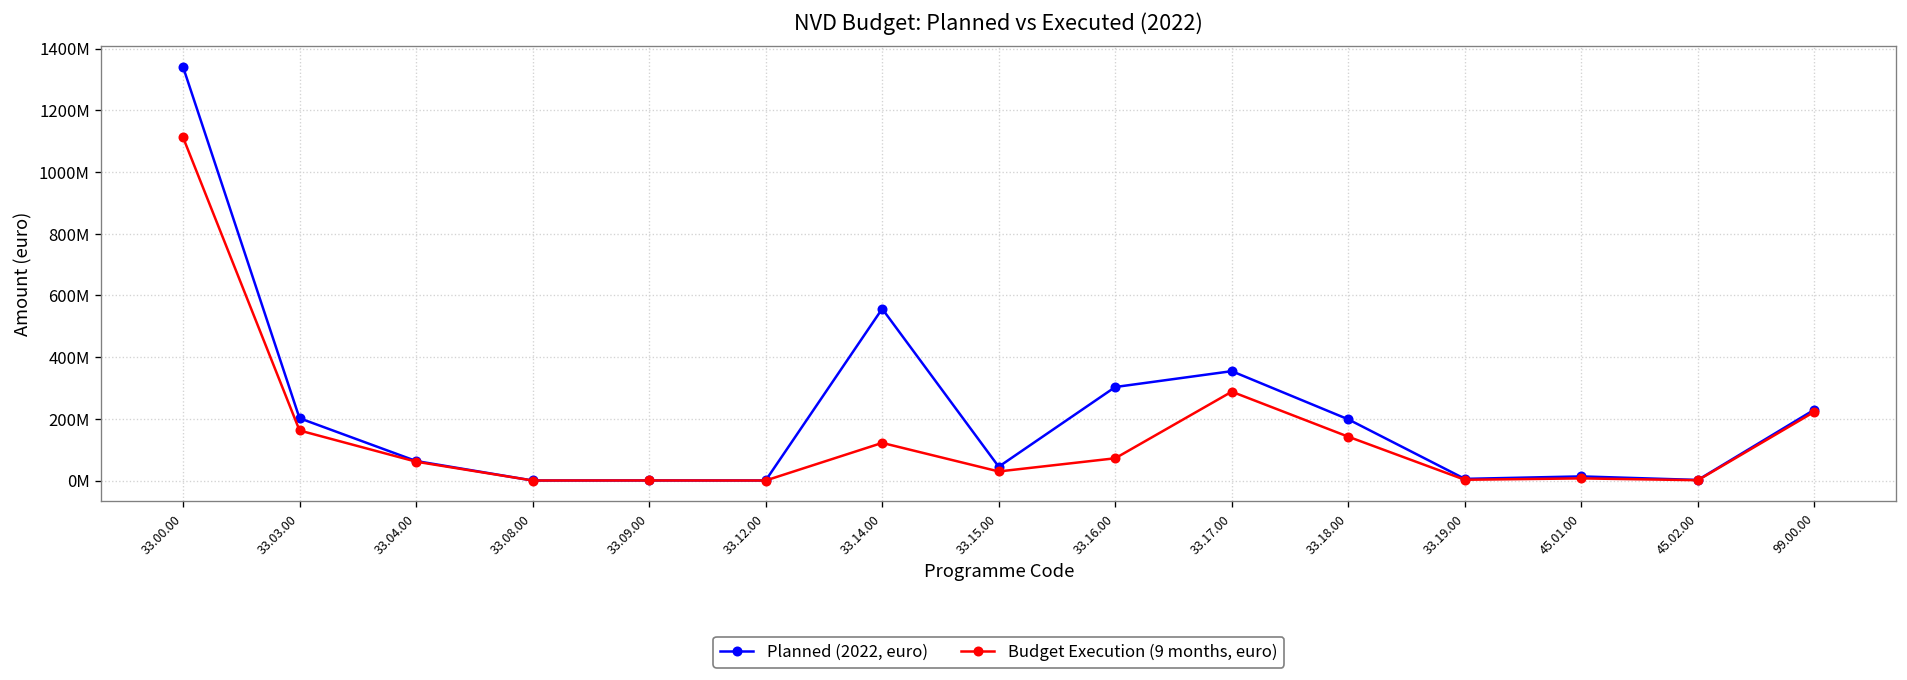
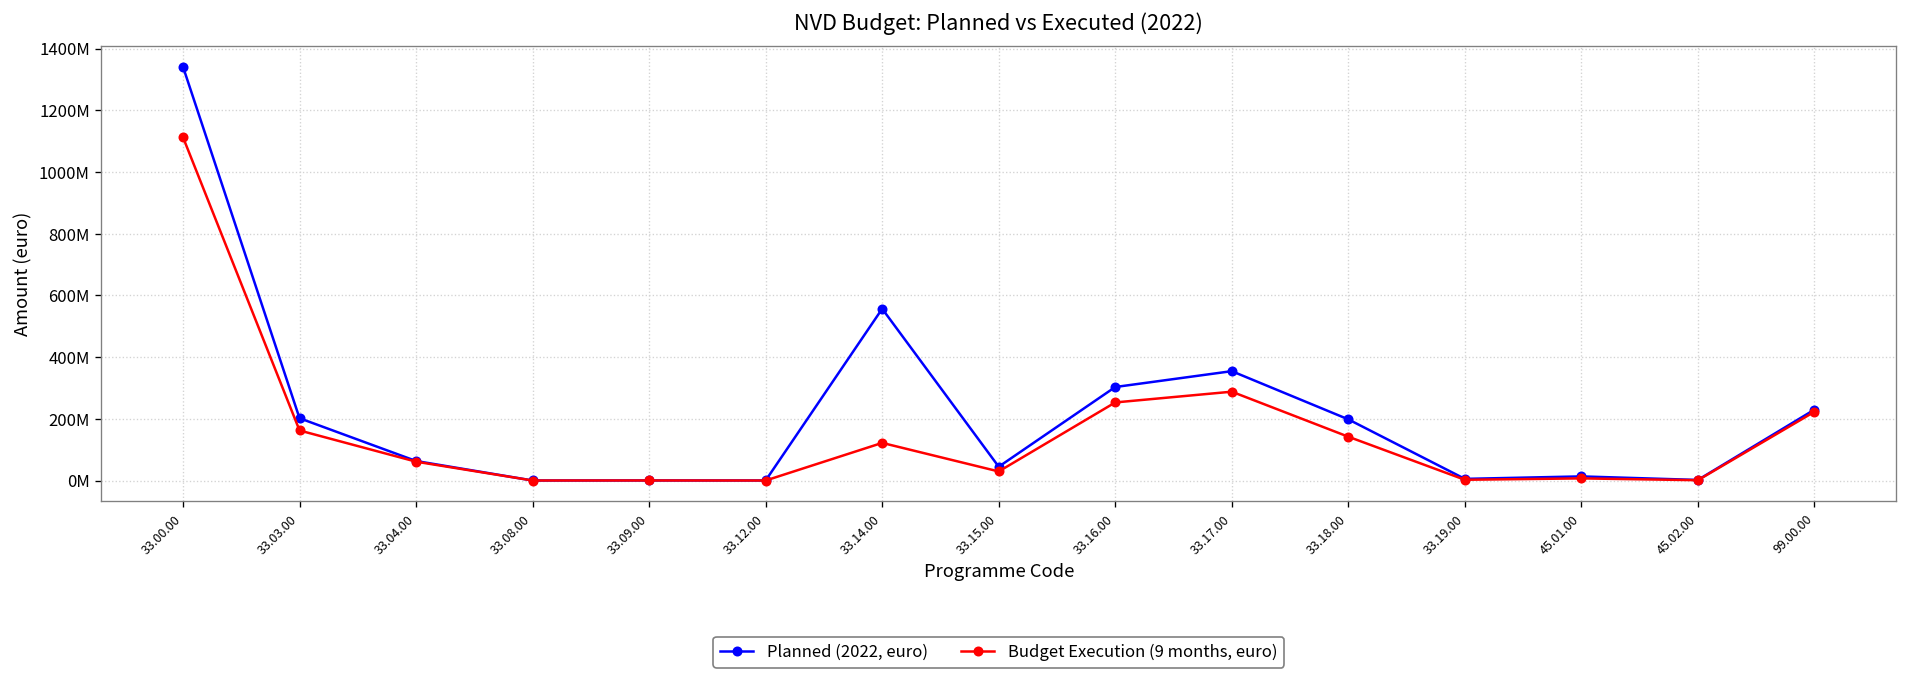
Budget Execution (9 months, euro), 33.16.00: 70000000 -> 250000000
